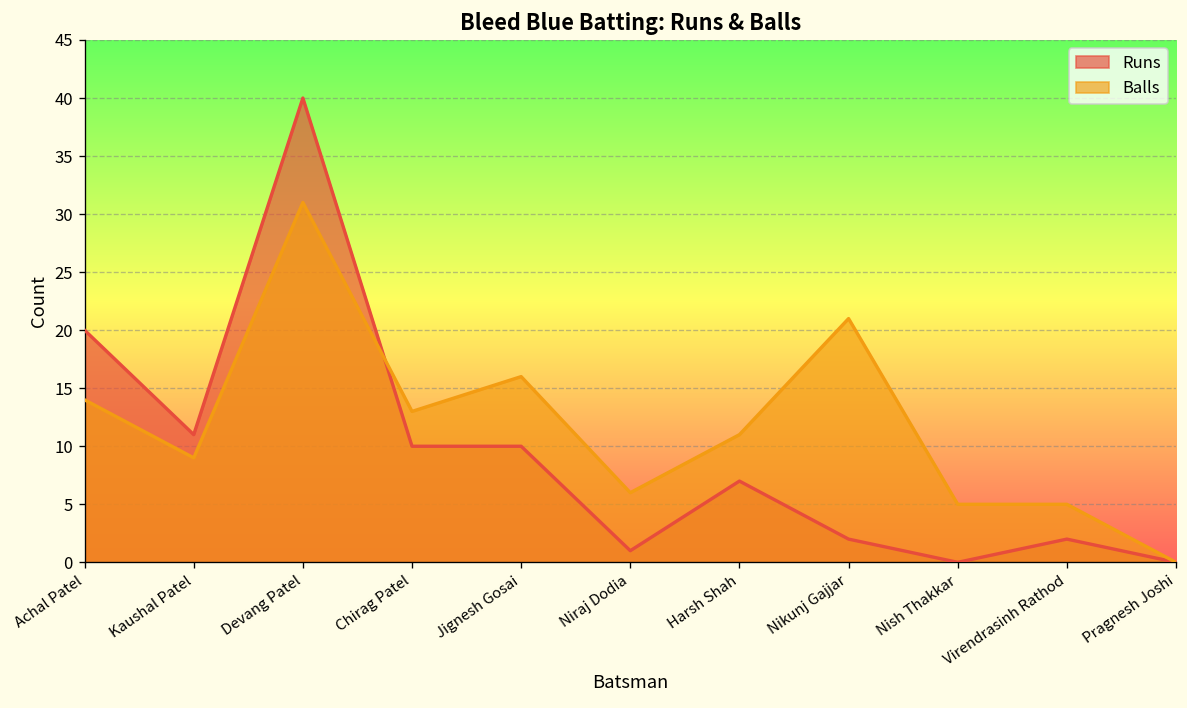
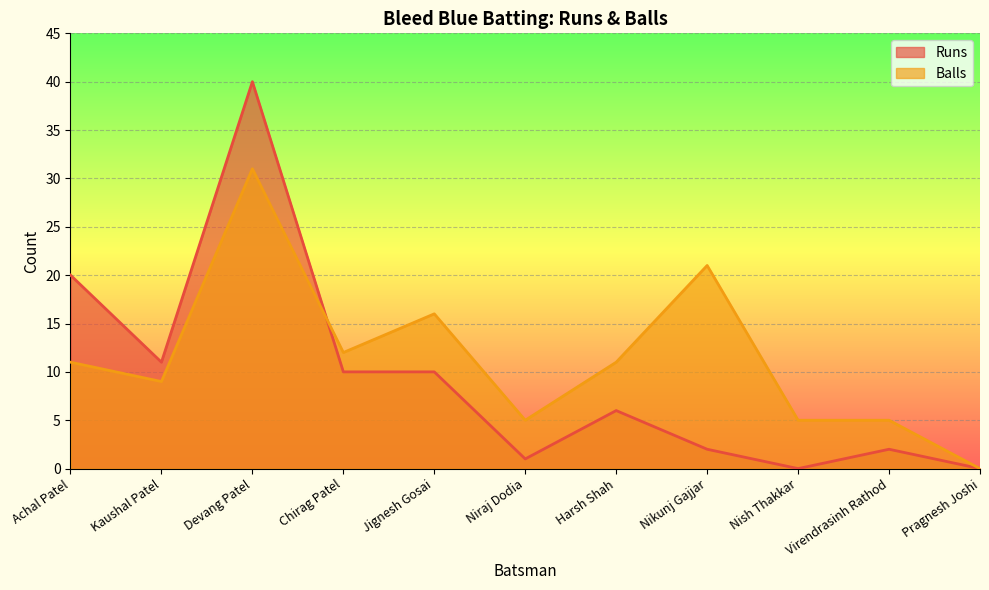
Balls, Achal Patel: 14 -> 11
Balls, Chirag Patel: 13 -> 12
Balls, Niraj Dodia: 6 -> 5
Runs, Harsh Shah: 7 -> 6
